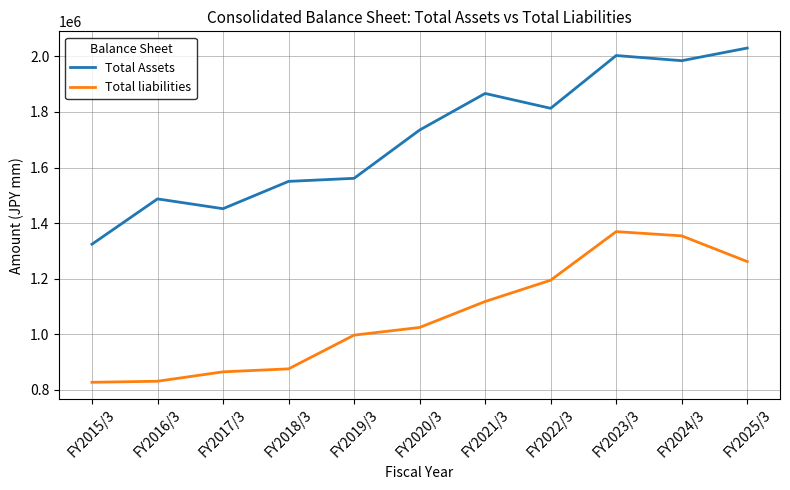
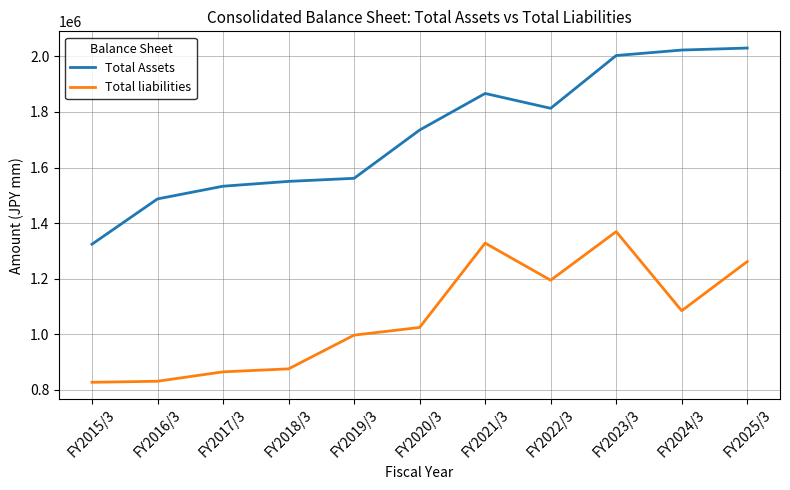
Total Assets, FY2017/3: 1450000 -> 1530000
Total liabilities, FY2021/3: 1120000 -> 1330000
Total Assets, FY2024/3: 1980000 -> 2020000
Total liabilities, FY2024/3: 1350000 -> 1080000
